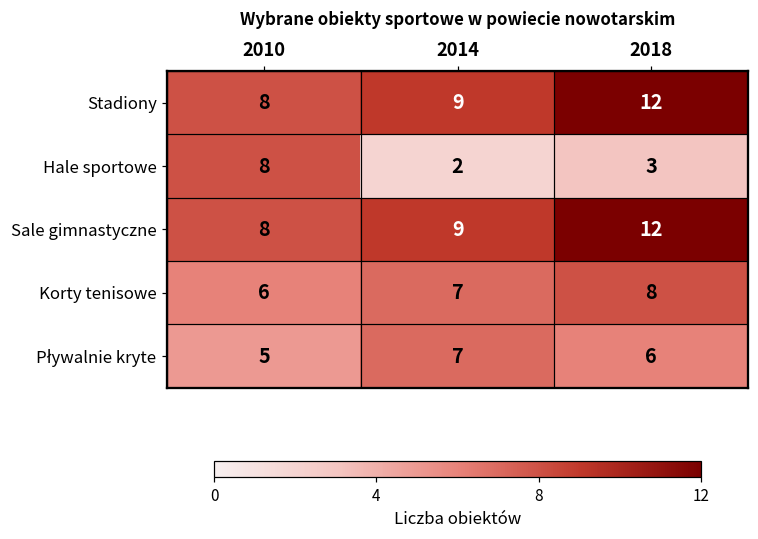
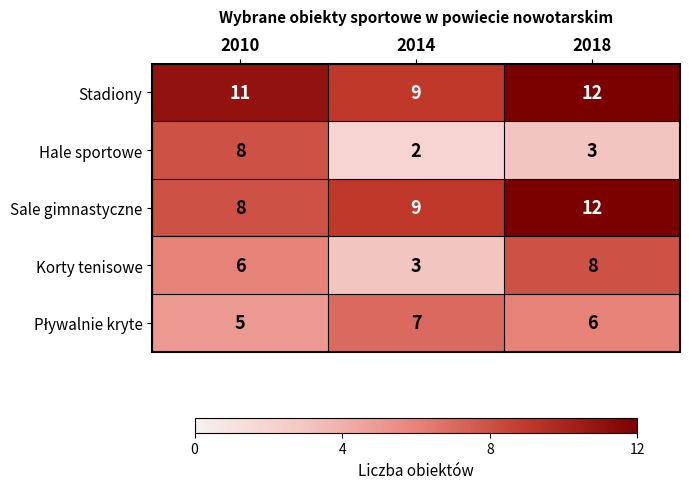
Stadiony, 2010: 8 -> 11
Korty tenisowe, 2014: 7 -> 3
